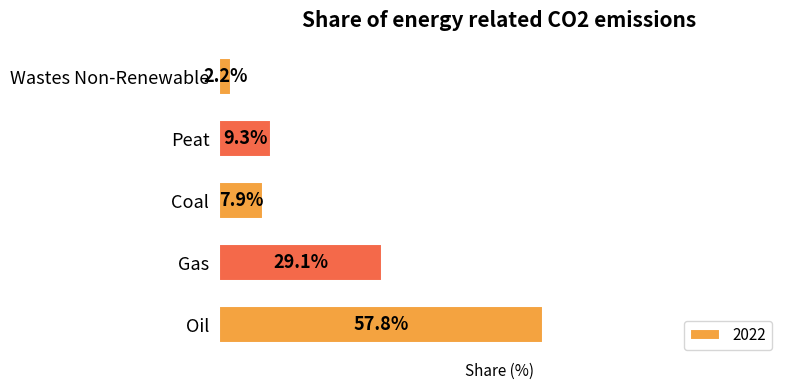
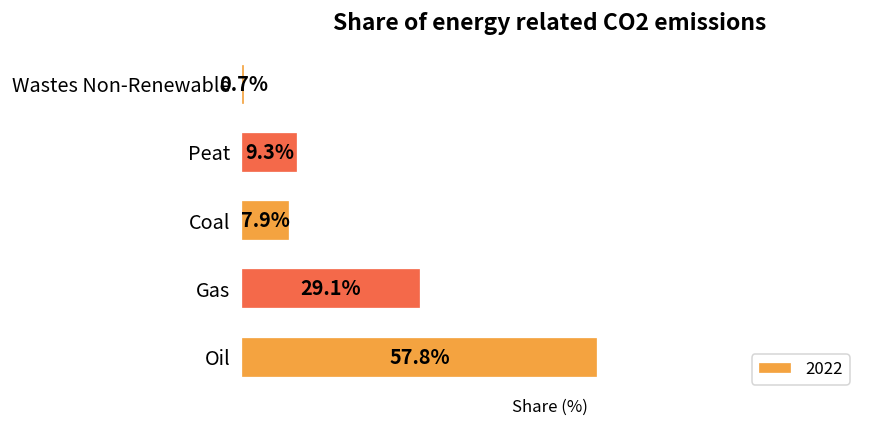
Wastes Non-Renewable: 2.2% -> 0.7%
